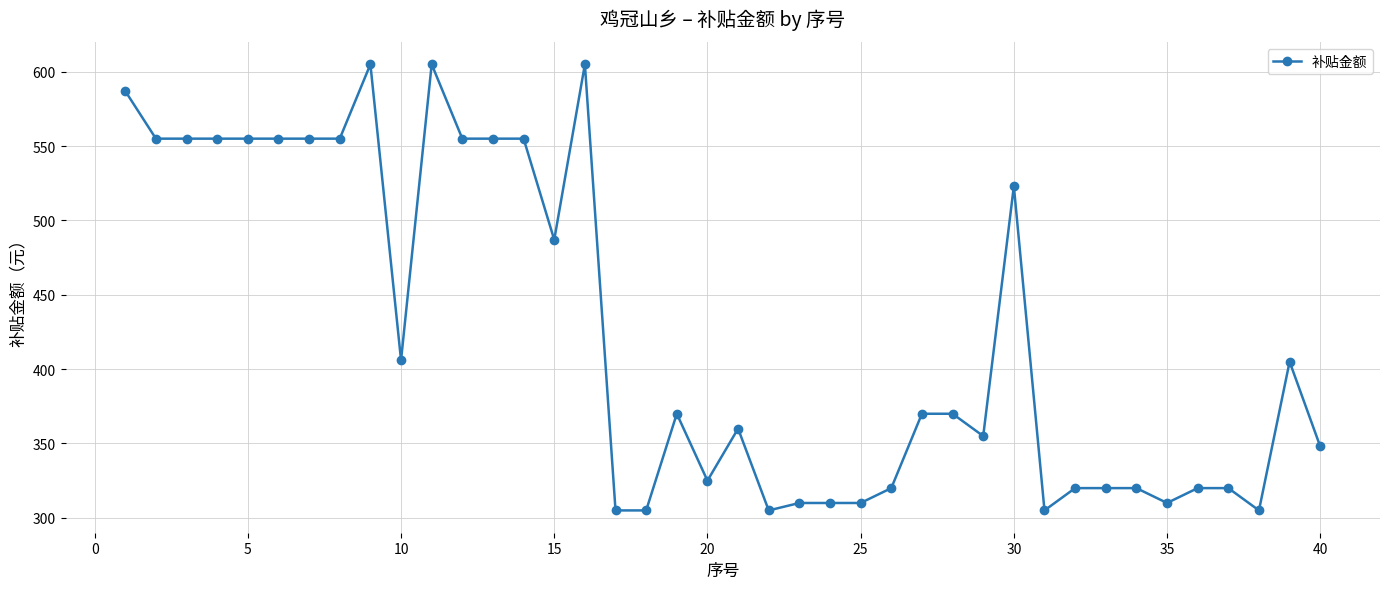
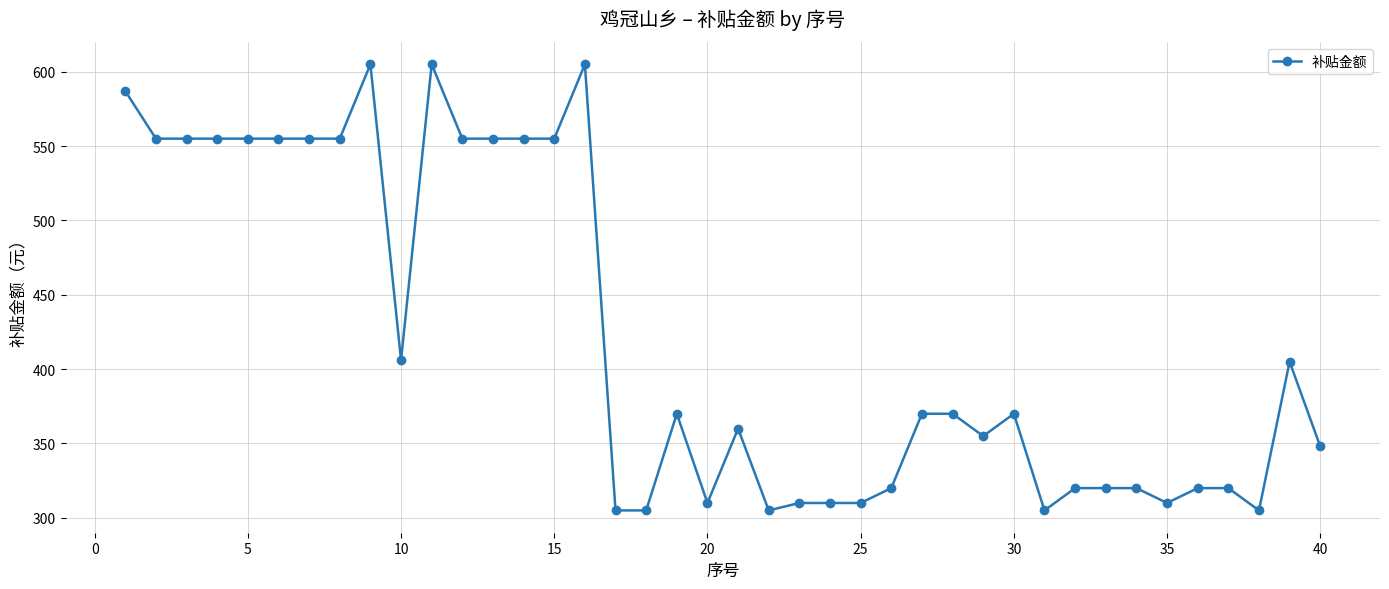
15: 487 -> 555
20: 325 -> 310
30: 523 -> 370
